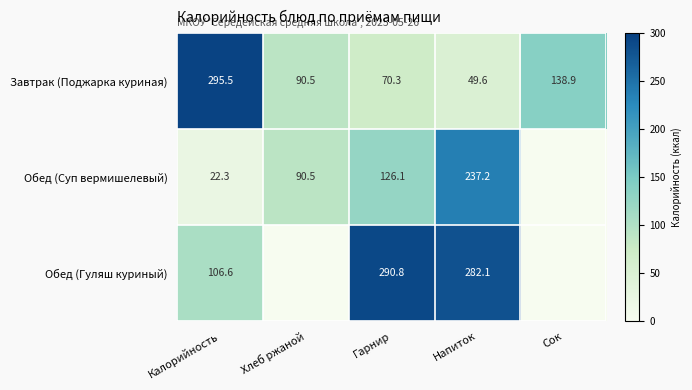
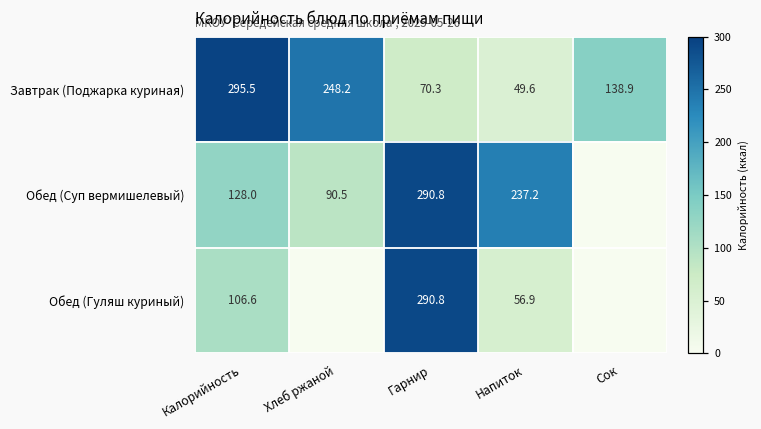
Завтрак (Поджарка куриная), Хлеб ржаной: 90.5 -> 248.2
Обед (Суп вермишелевый), Калорийность: 22.3 -> 128.0
Обед (Суп вермишелевый), Гарнир: 126.1 -> 290.8
Обед (Гуляш куриный), Напиток: 282.1 -> 56.9
